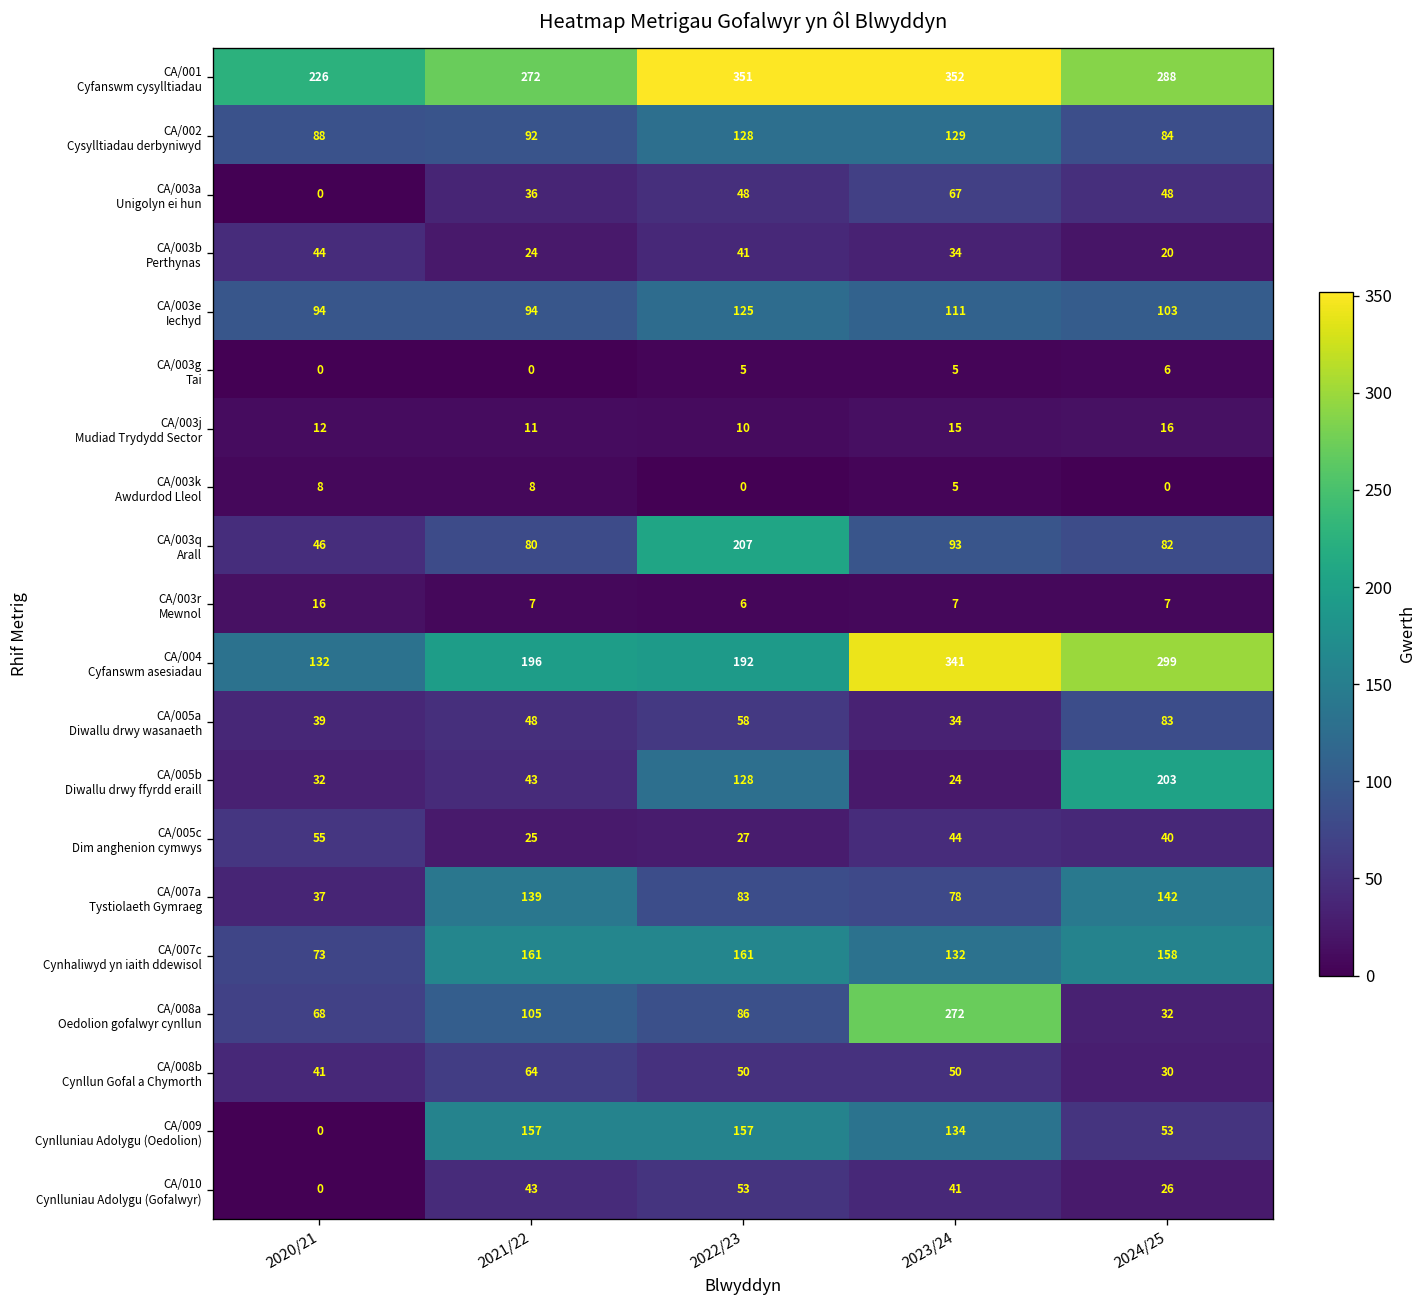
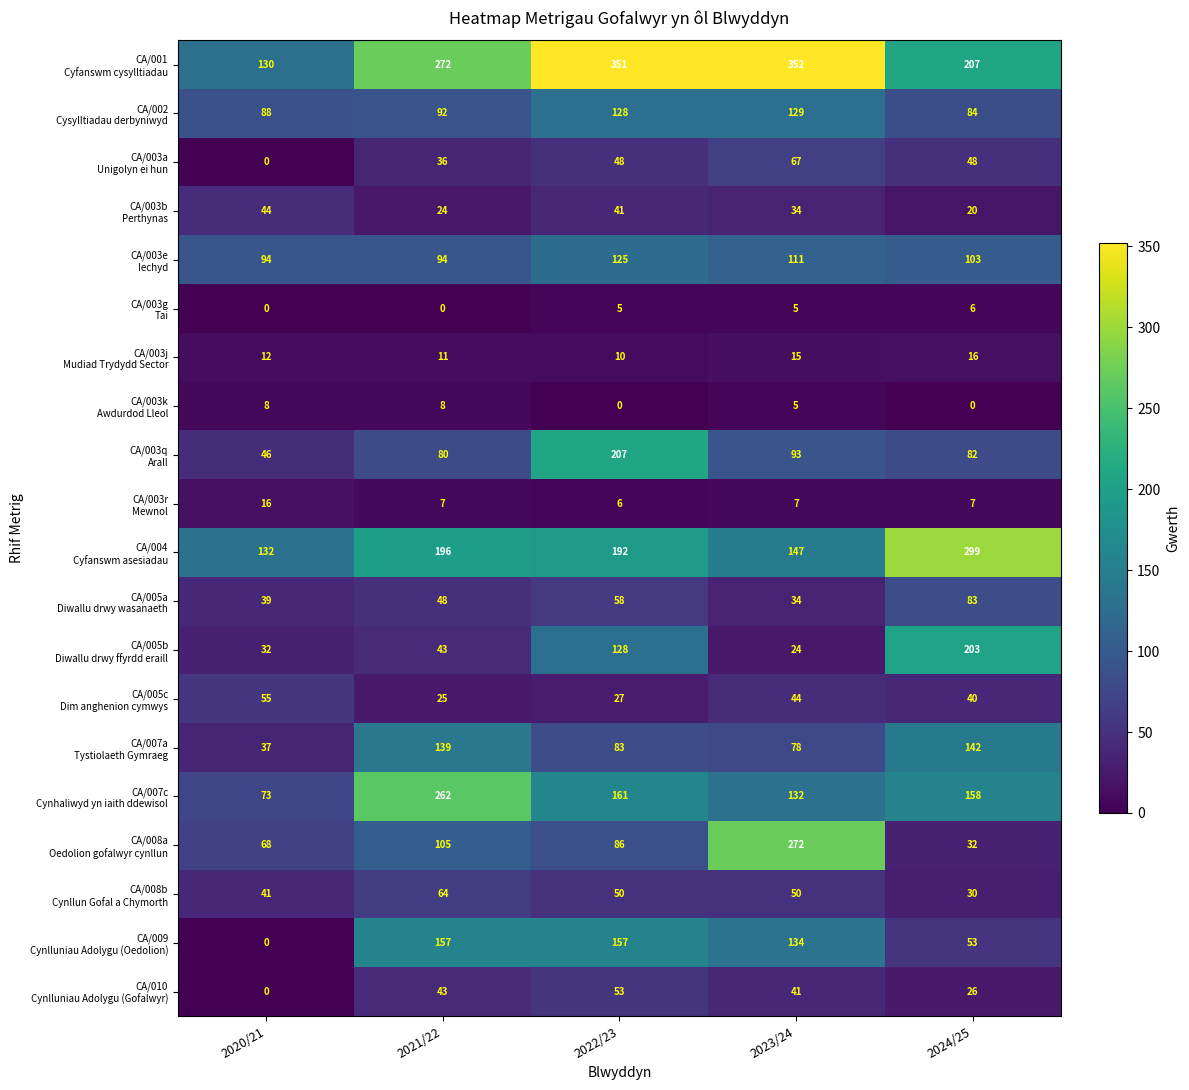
CA/001 Cyfanswm cysylltiadau, 2020/21: 226 -> 130
CA/001 Cyfanswm cysylltiadau, 2024/25: 288 -> 207
CA/004 Cyfanswm asesiadau, 2023/24: 341 -> 147
CA/007c Cynhaliwyd yn iaith ddewisol, 2021/22: 161 -> 262
